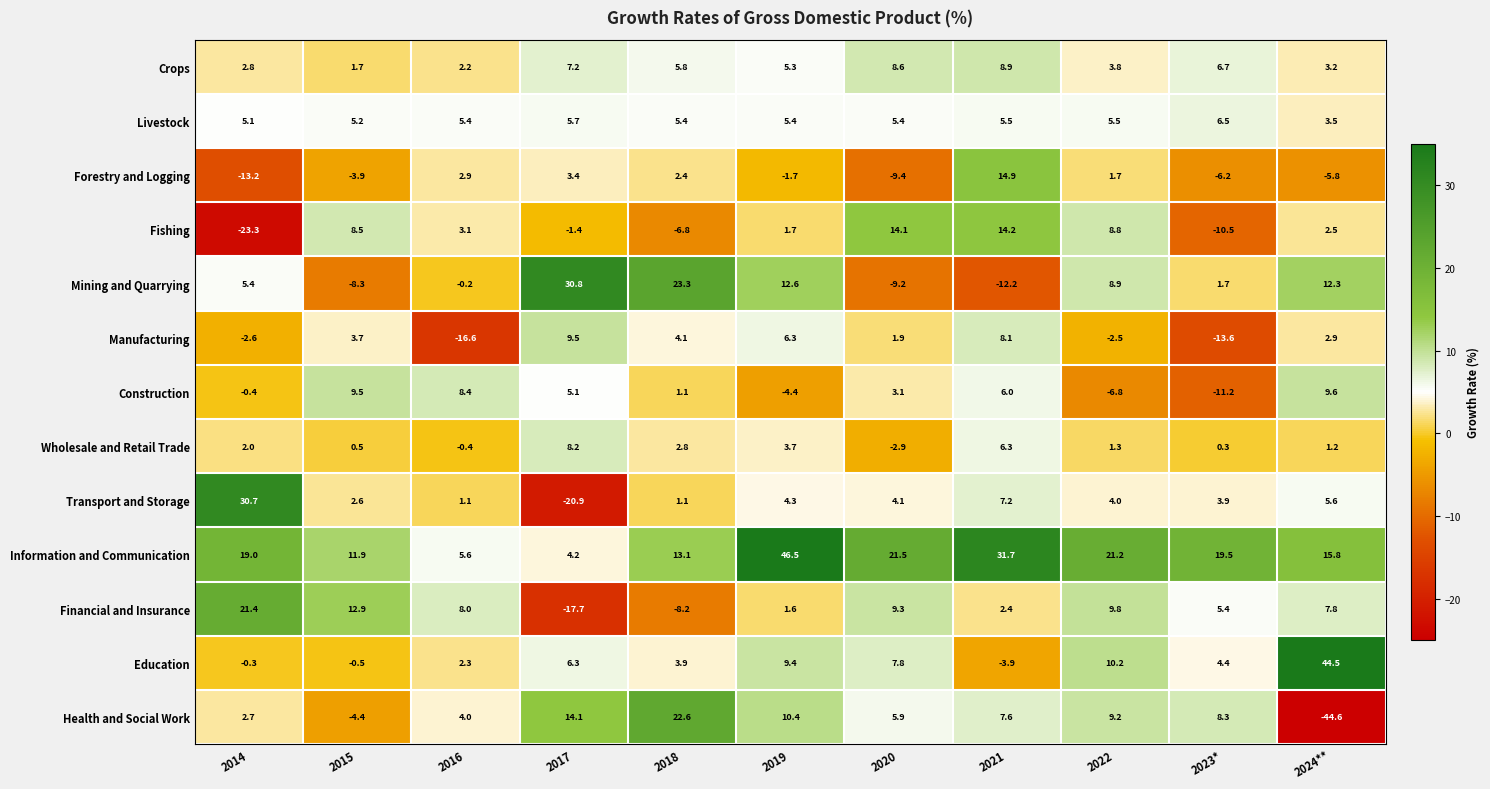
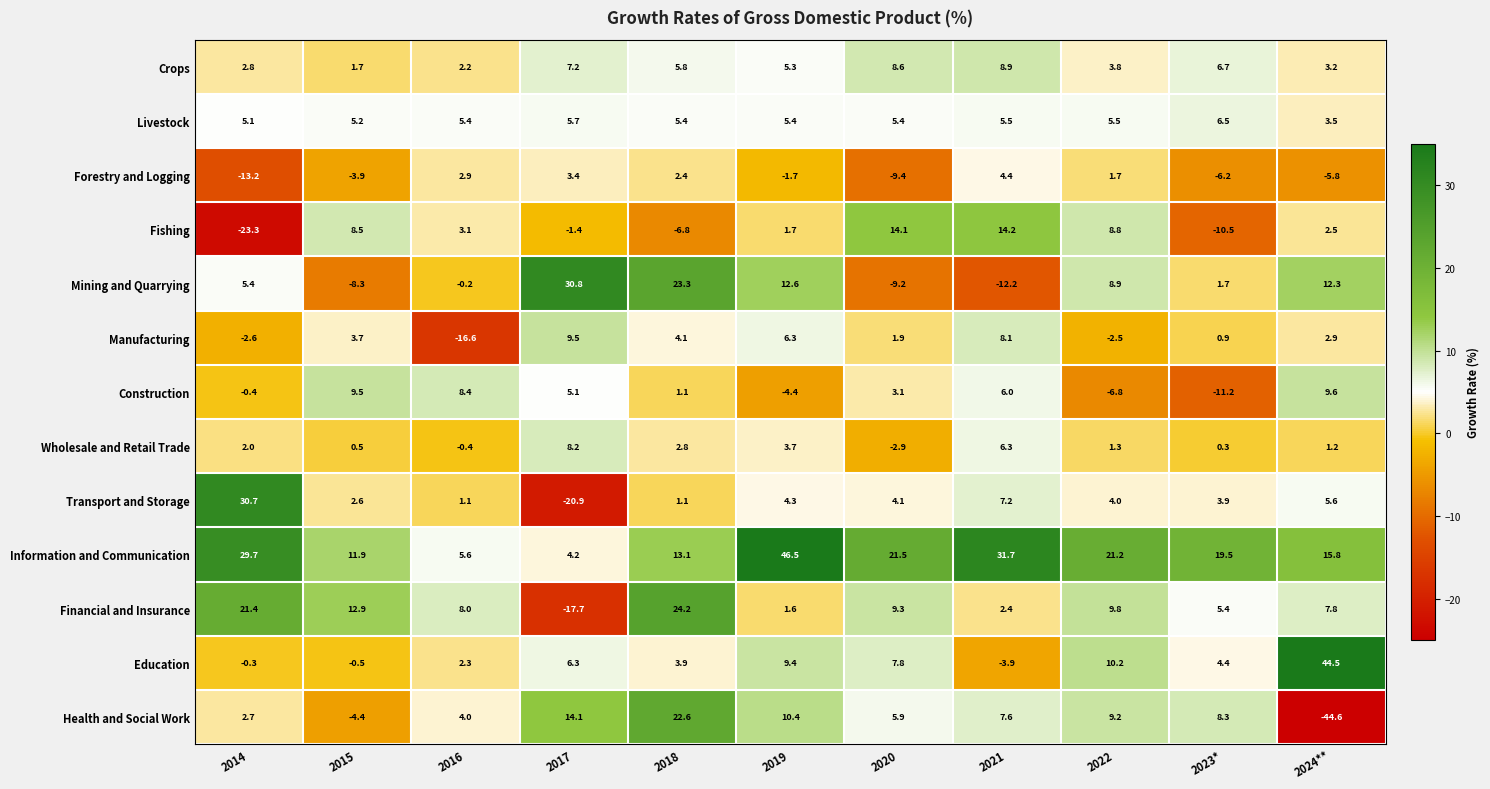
Forestry and Logging, 2021: 14.9 -> 4.4
Manufacturing, 2023*: -13.6 -> 0.9
Information and Communication, 2014: 19.0 -> 29.7
Financial and Insurance, 2018: -8.2 -> 24.2
